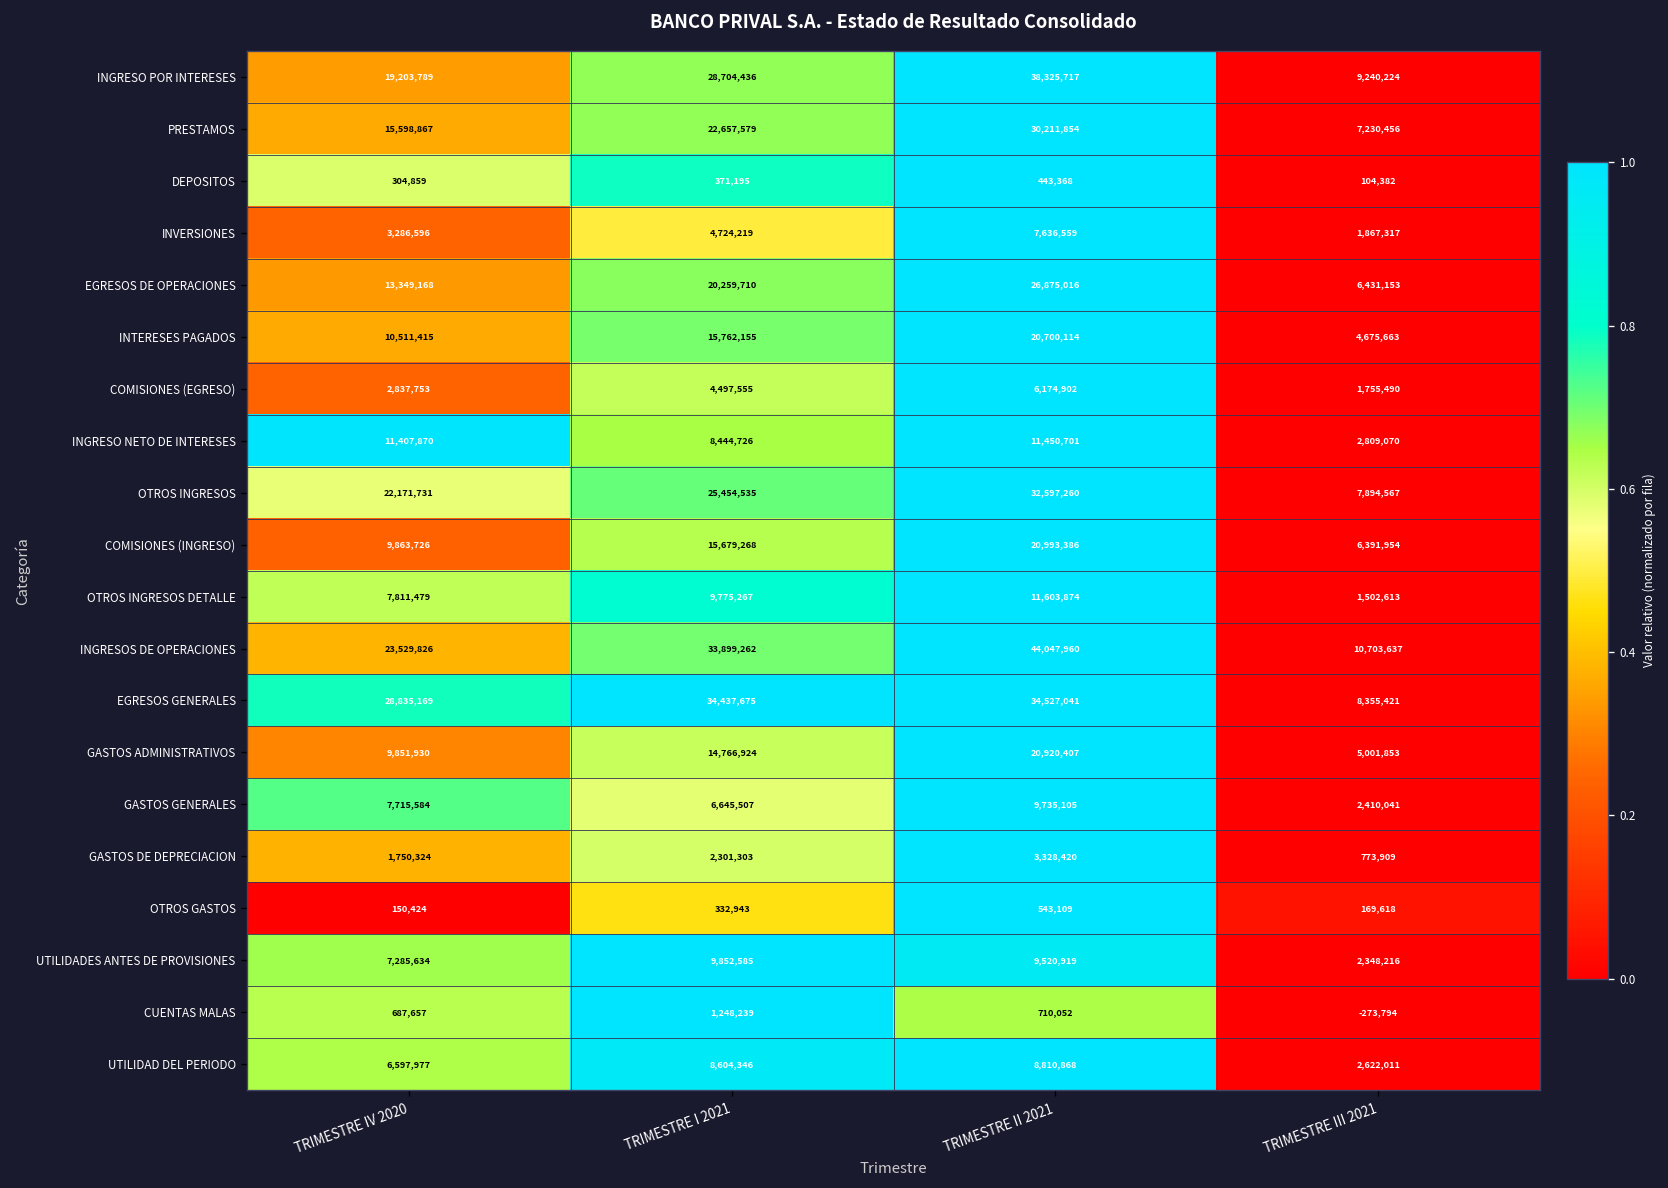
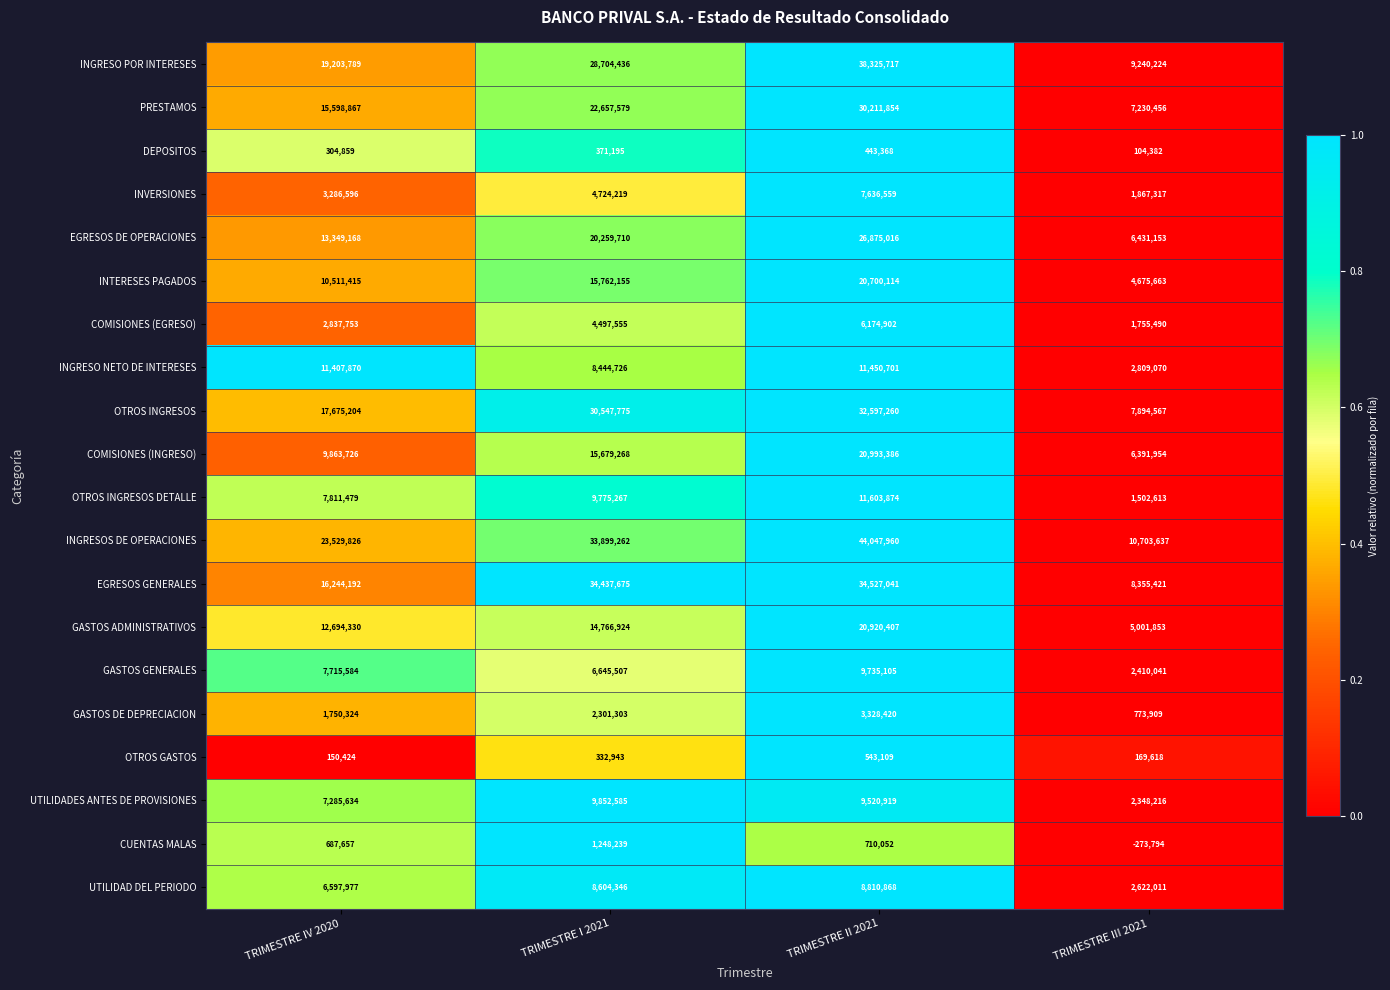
OTROS INGRESOS, TRIMESTRE IV 2020: 22,171,731 -> 17,675,204
OTROS INGRESOS, TRIMESTRE I 2021: 25,454,535 -> 30,547,775
EGRESOS GENERALES, TRIMESTRE IV 2020: 28,835,169 -> 16,244,192
GASTOS ADMINISTRATIVOS, TRIMESTRE IV 2020: 9,851,930 -> 12,694,330
